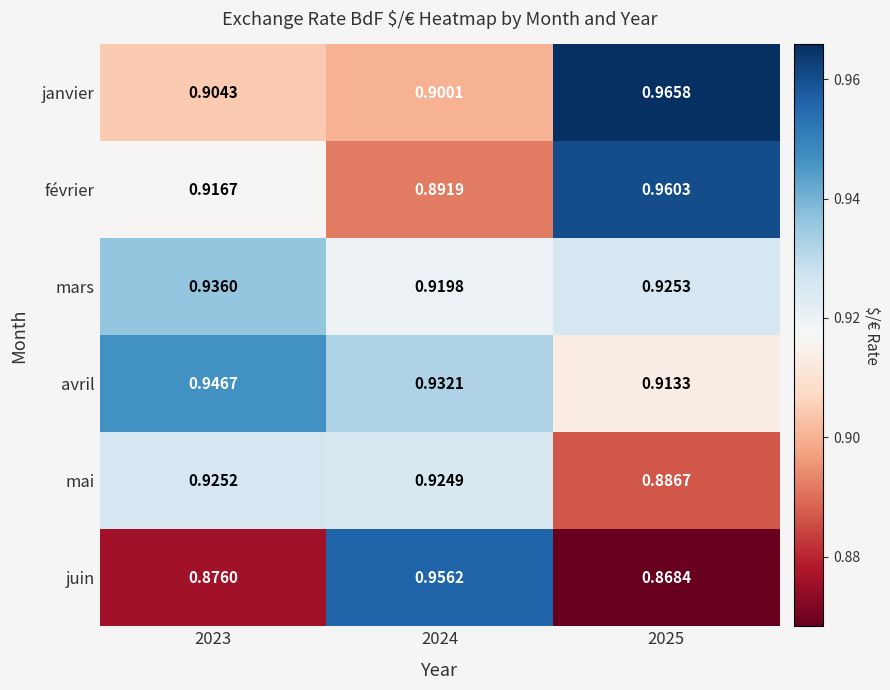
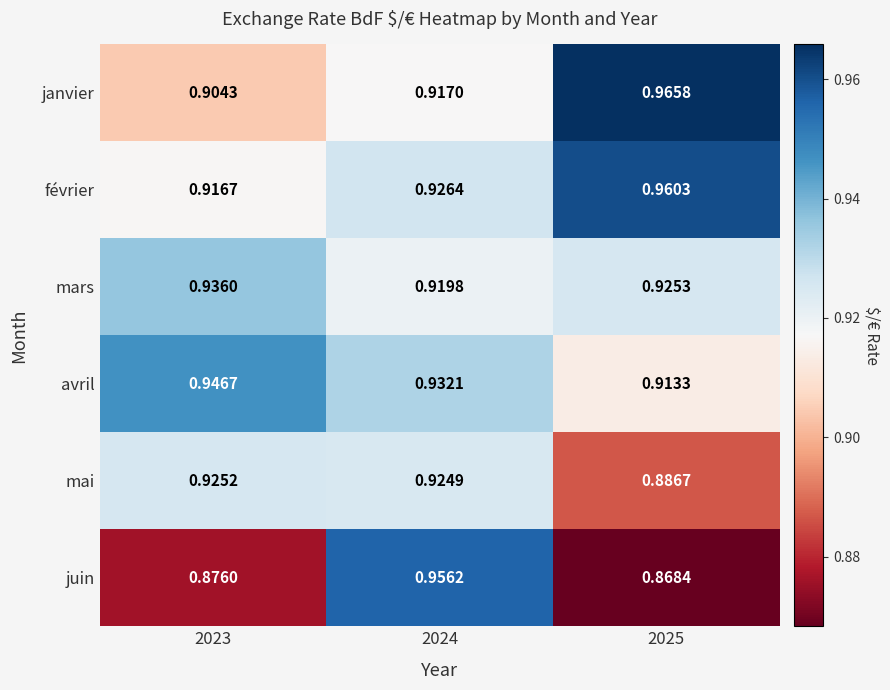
janvier, 2024: 0.9001 -> 0.9170
février, 2024: 0.8919 -> 0.9264
